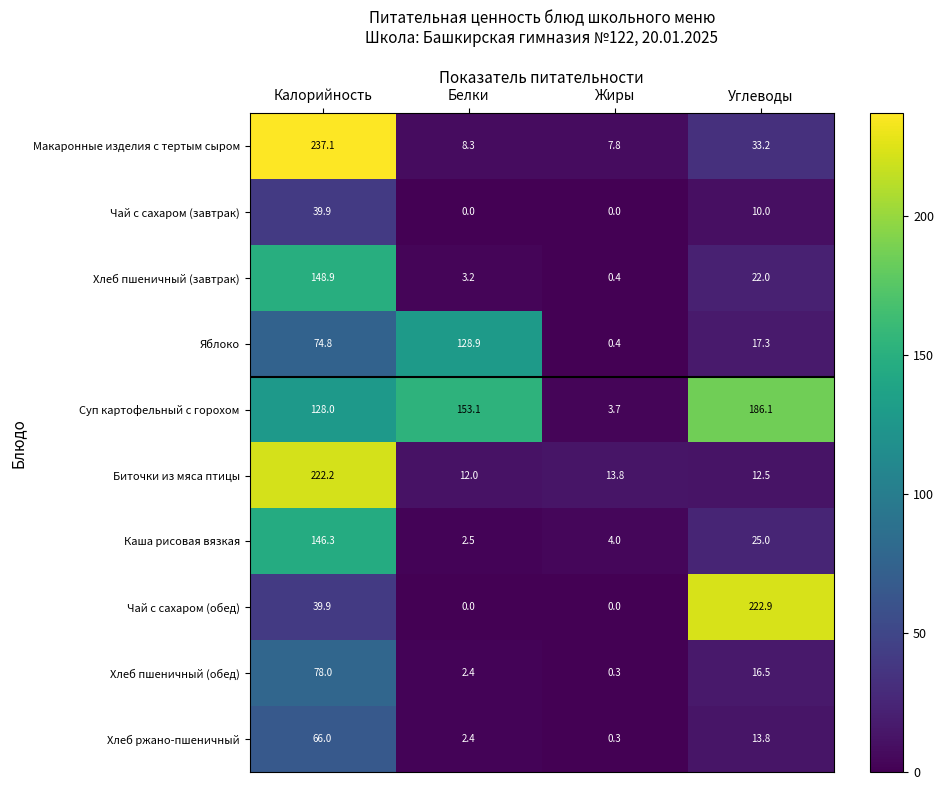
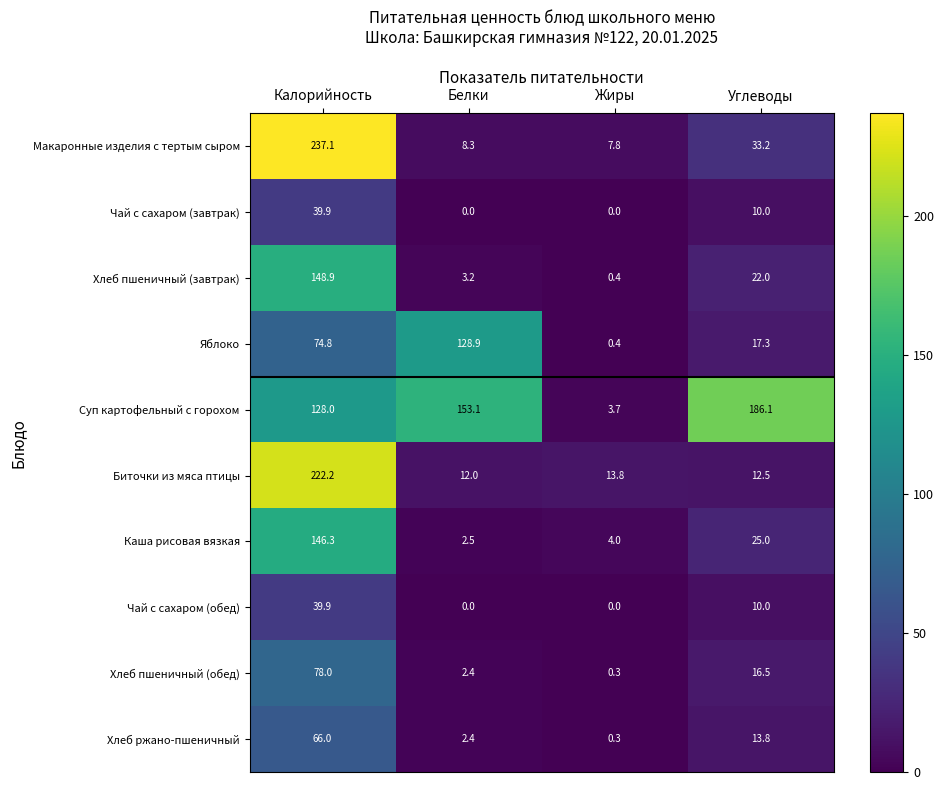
Чай с сахаром (обед), Углеводы: 222.9 -> 10.0
